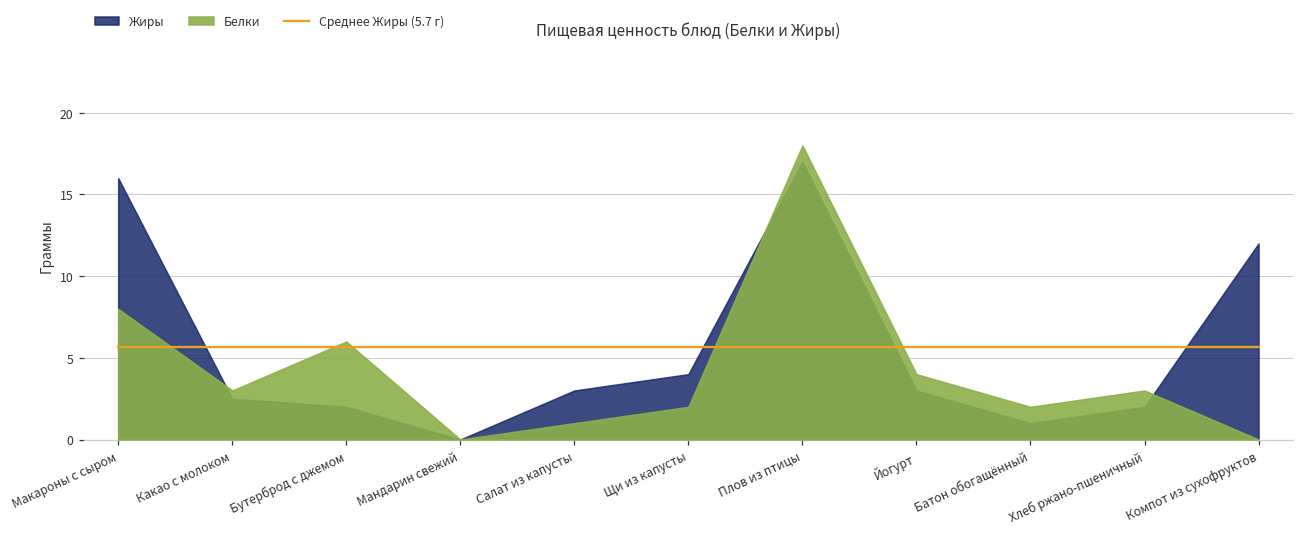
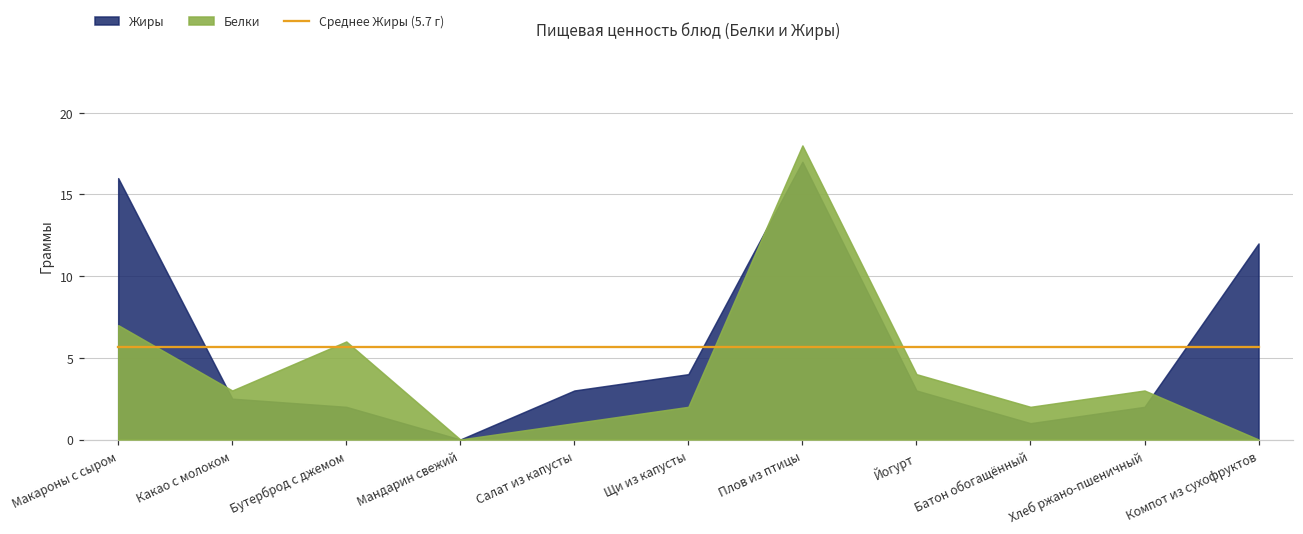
Белки, Макароны с сыром: 8 -> 7
